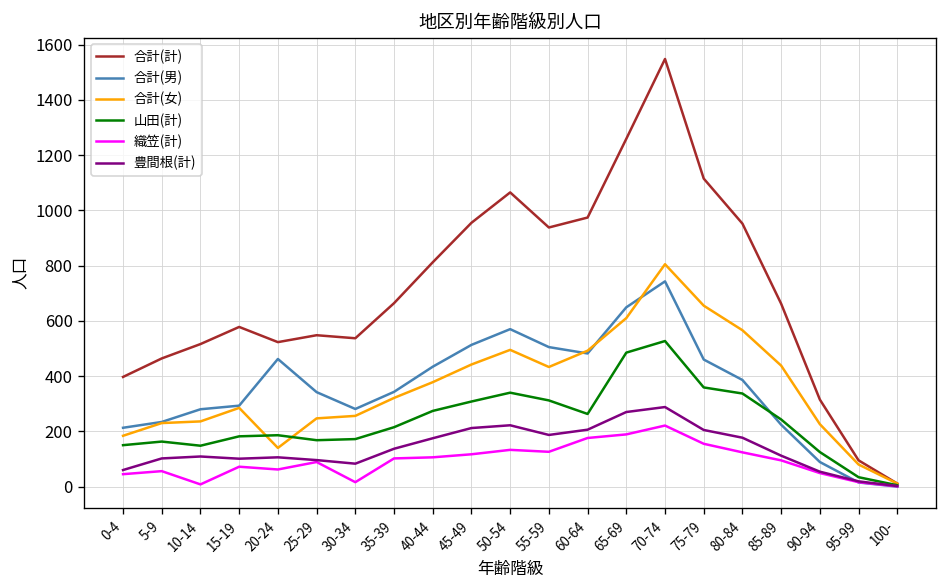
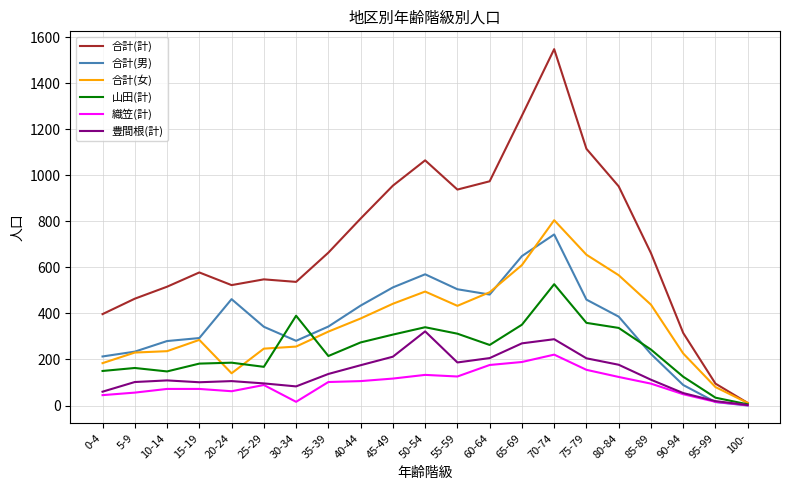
織笠(計), 10-14: 10 -> 70
山田(計), 30-34: 170 -> 390
豊間根(計), 50-54: 220 -> 320
山田(計), 65-69: 490 -> 350
